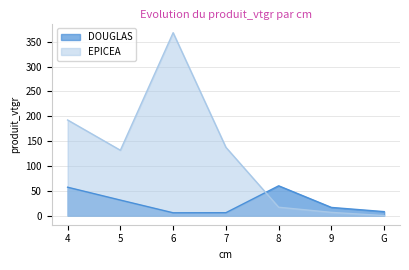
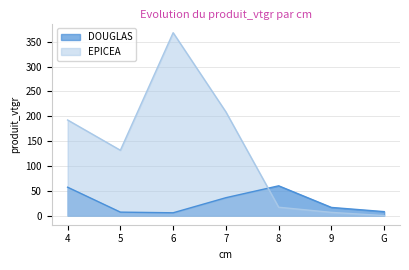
DOUGLAS, 5: 30 -> 10
DOUGLAS, 7: 10 -> 40
EPICEA, 7: 140 -> 210
